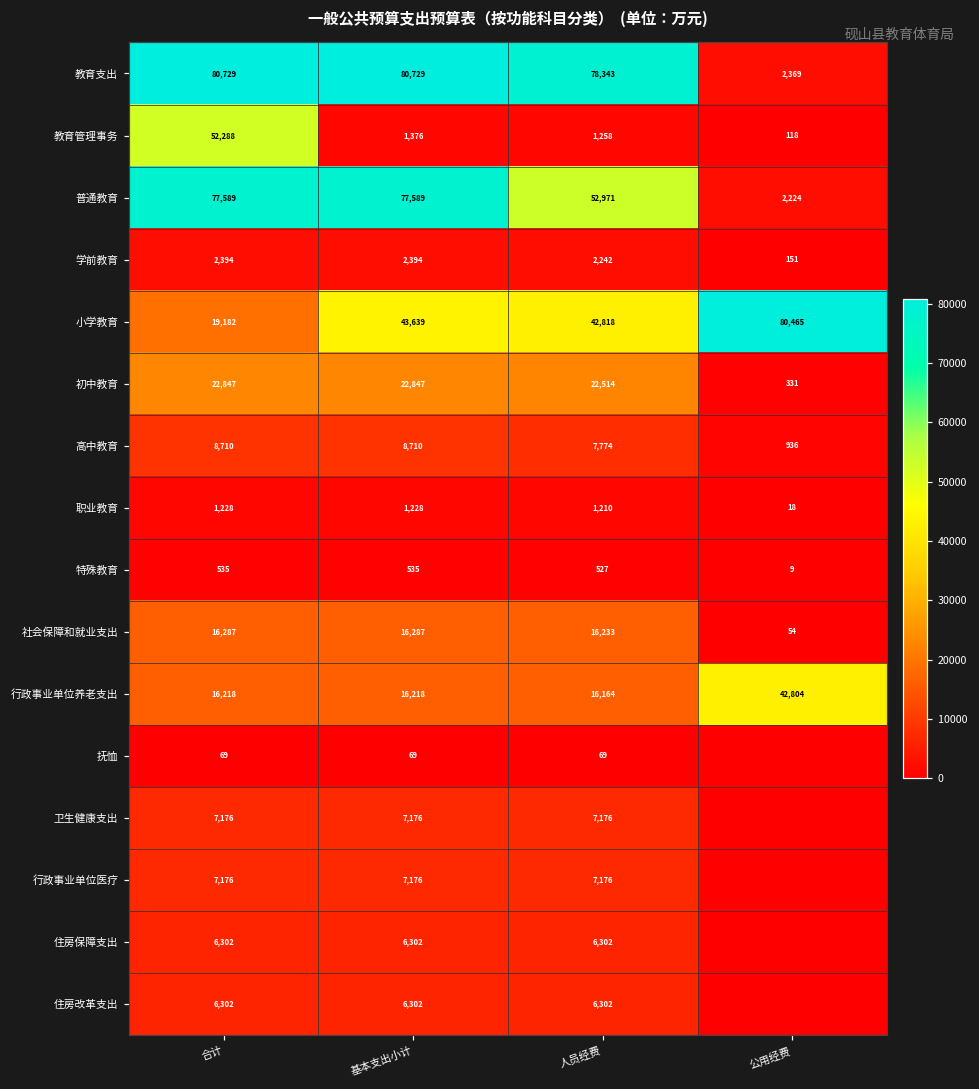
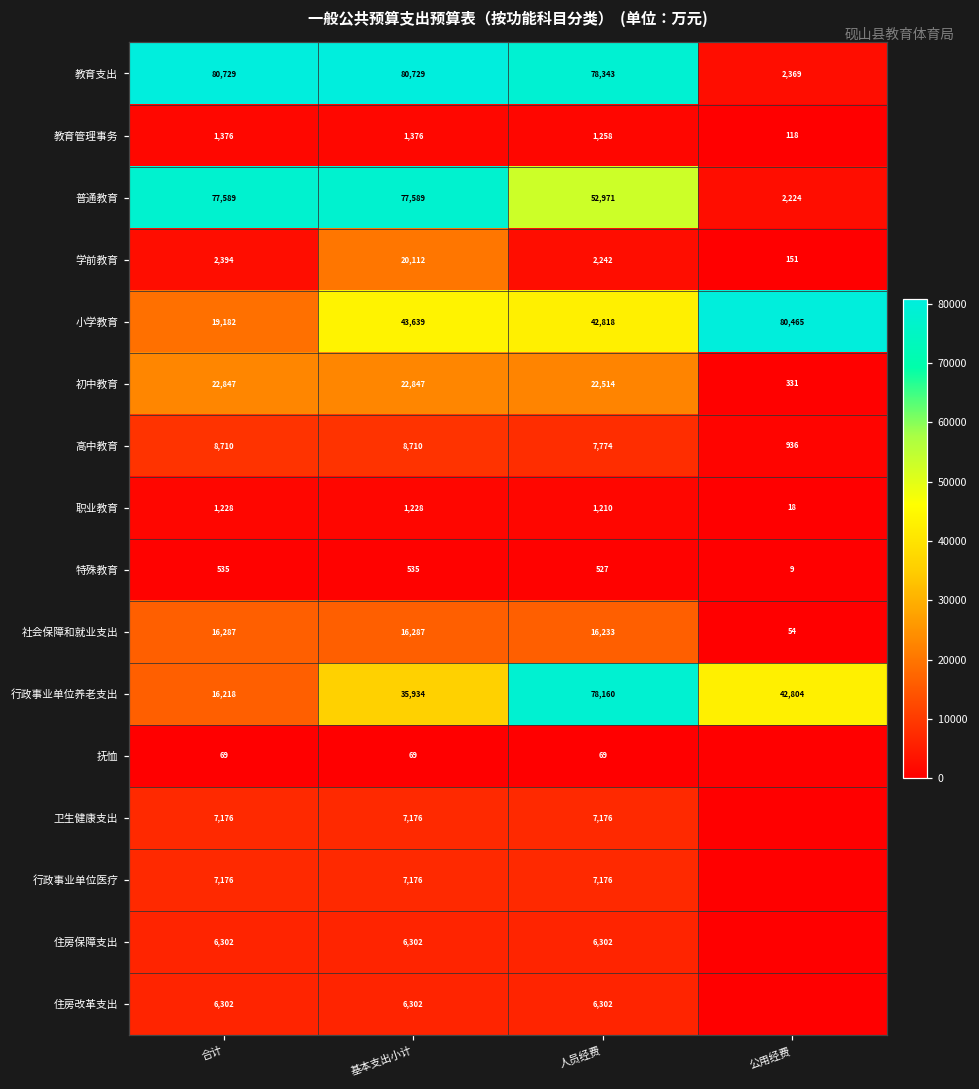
教育管理事务, 合计: 52,288 -> 1,376
学前教育, 基本支出小计: 2,394 -> 20,112
行政事业单位养老支出, 基本支出小计: 16,218 -> 35,934
行政事业单位养老支出, 人员经费: 16,164 -> 78,160
